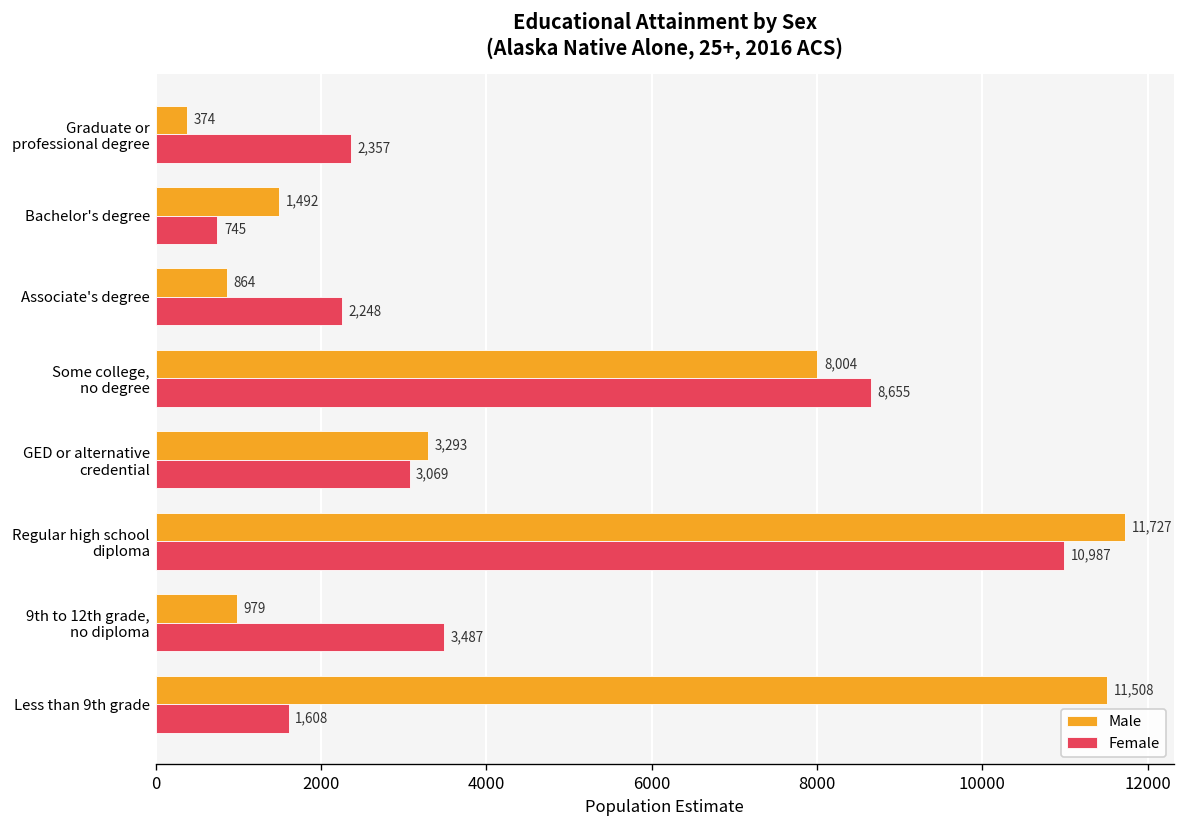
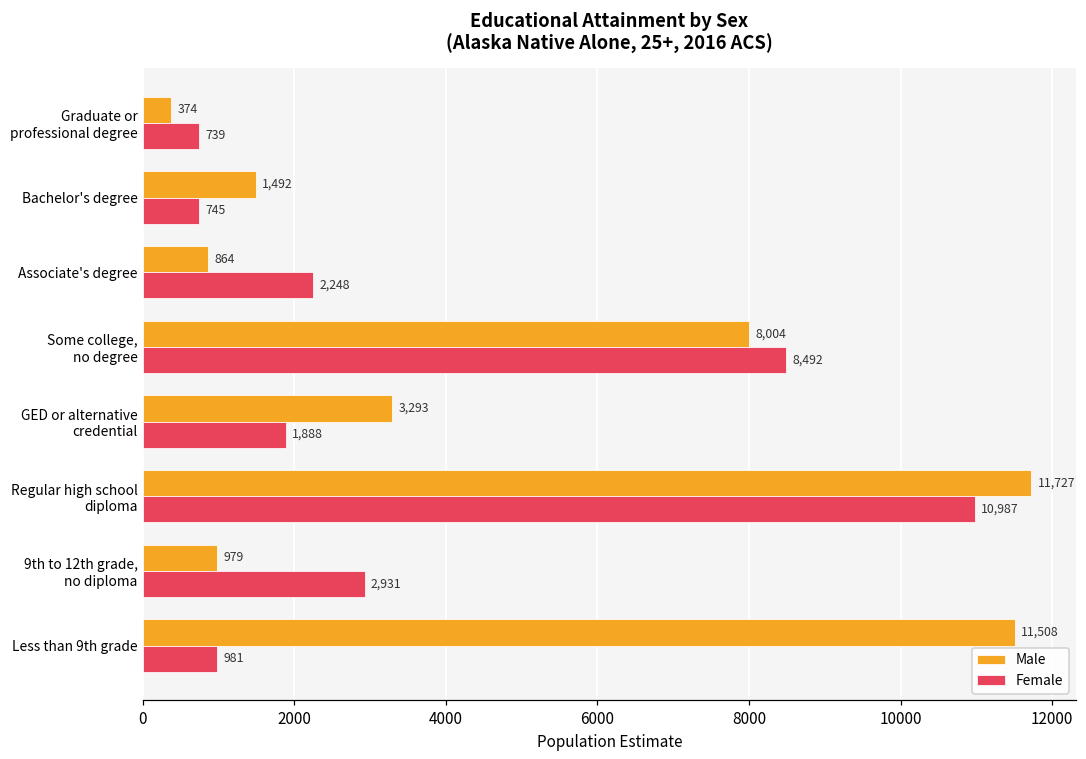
Female, Graduate or professional degree: 2,357 -> 739
Female, Some college, no degree: 8,655 -> 8,492
Female, GED or alternative credential: 3,069 -> 1,888
Female, 9th to 12th grade, no diploma: 3,487 -> 2,931
Female, Less than 9th grade: 1,608 -> 981
